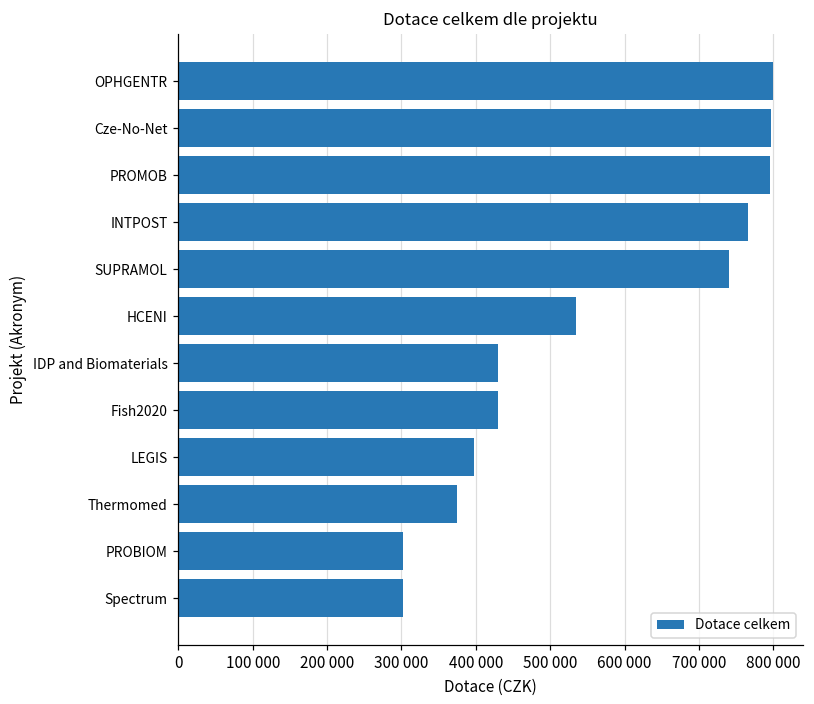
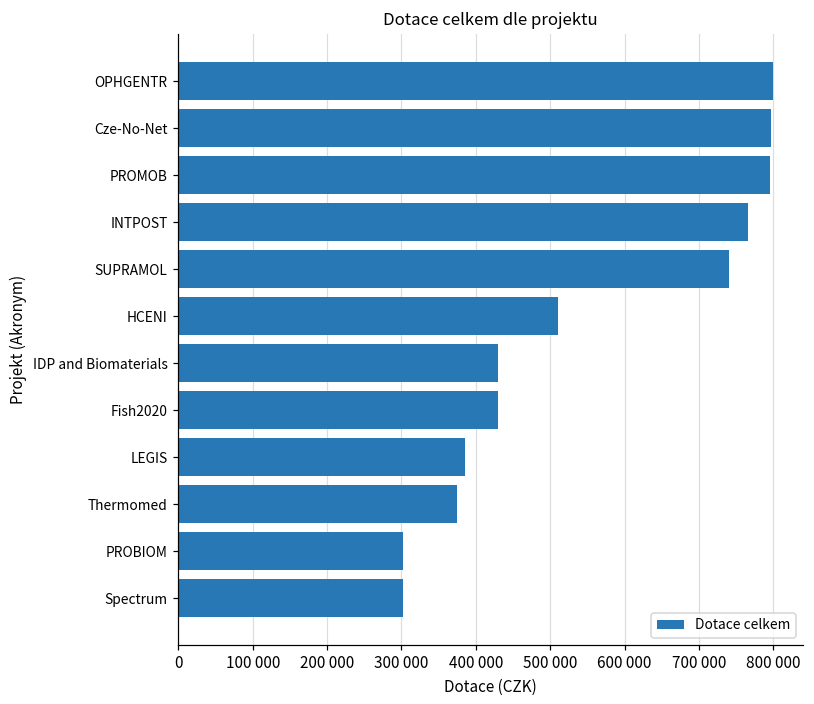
HCENI: 540000 -> 510000
LEGIS: 400000 -> 390000
